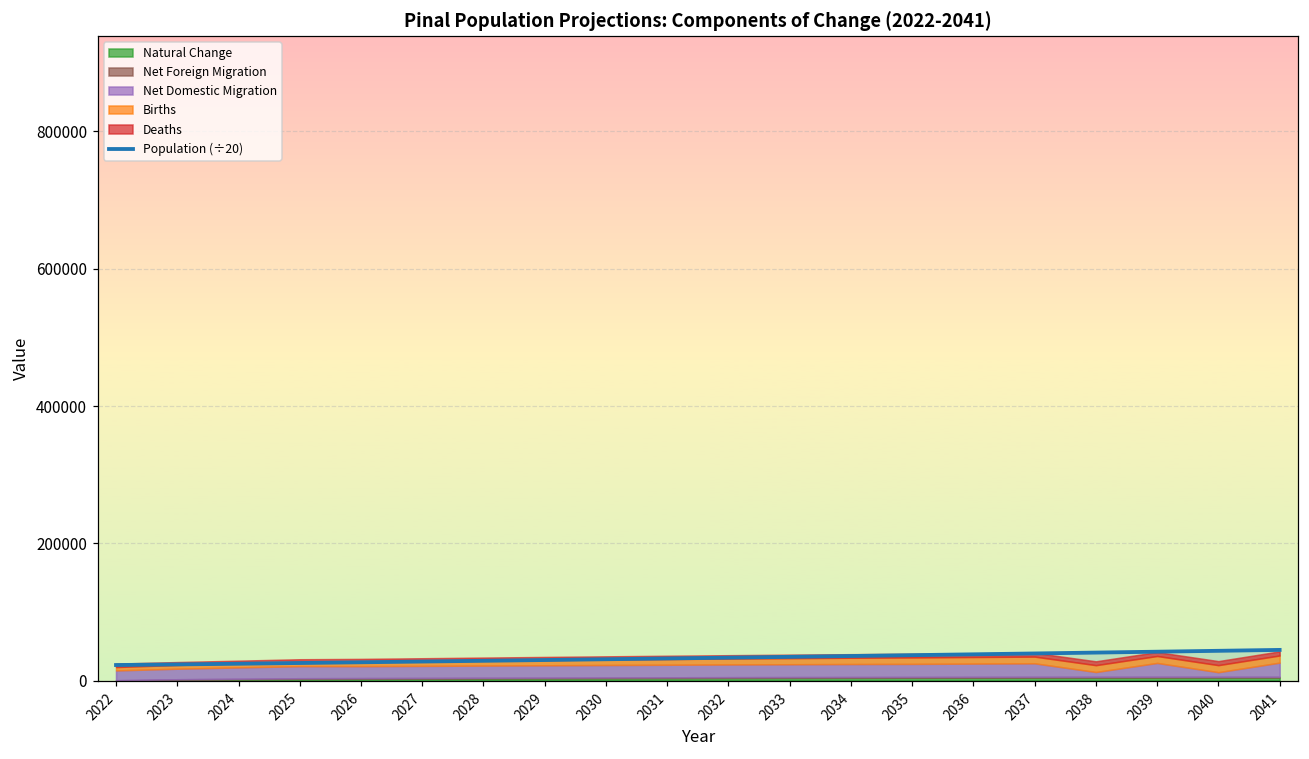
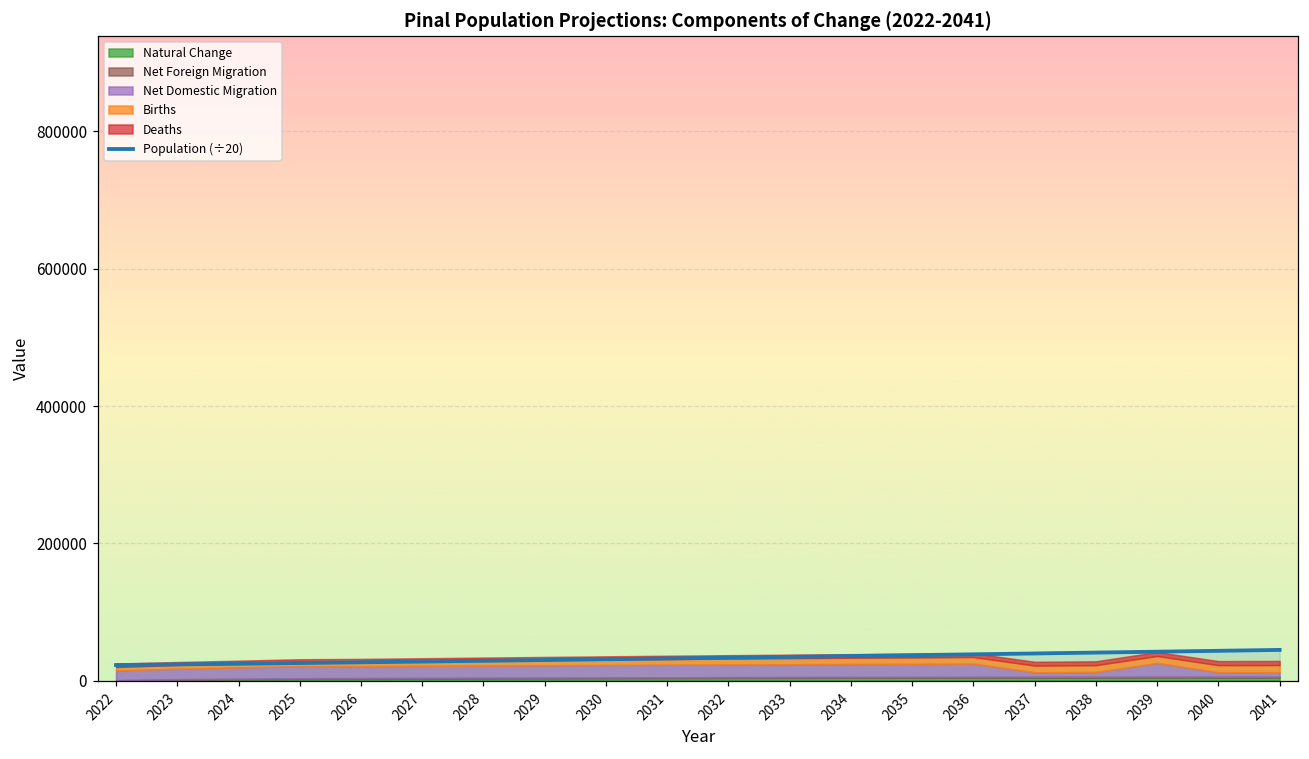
Net Domestic Migration, 2037: 20000 -> 10000
Net Domestic Migration, 2041: 20000 -> 10000
